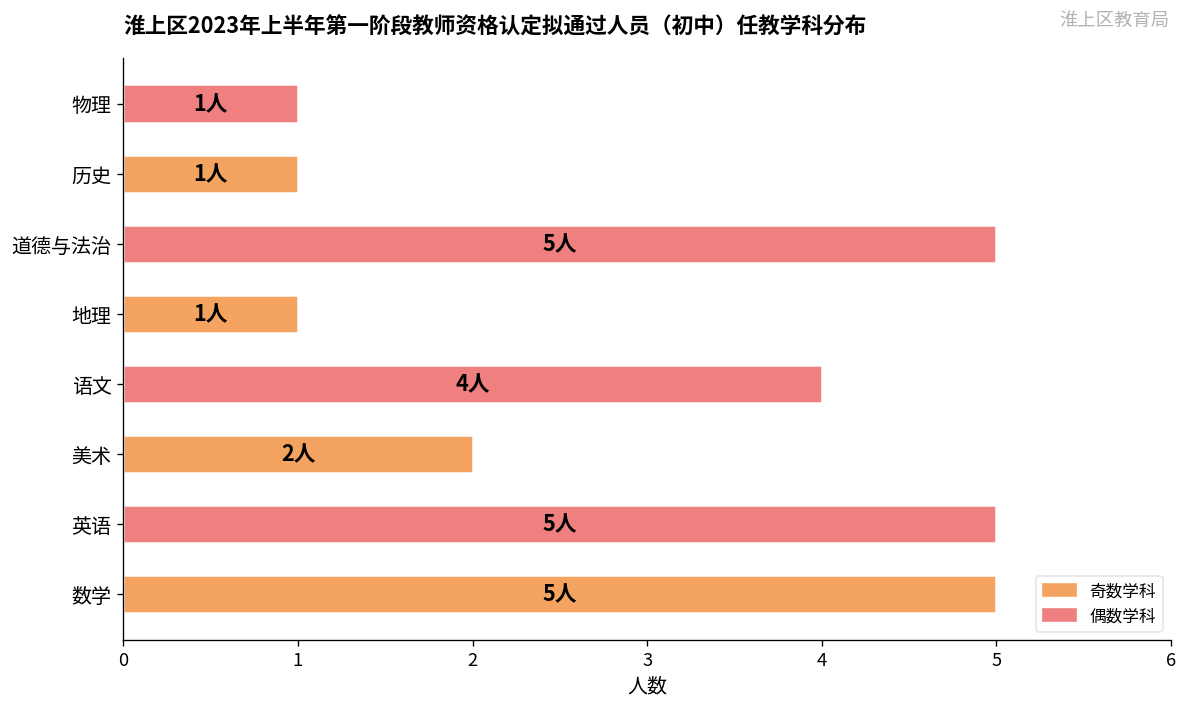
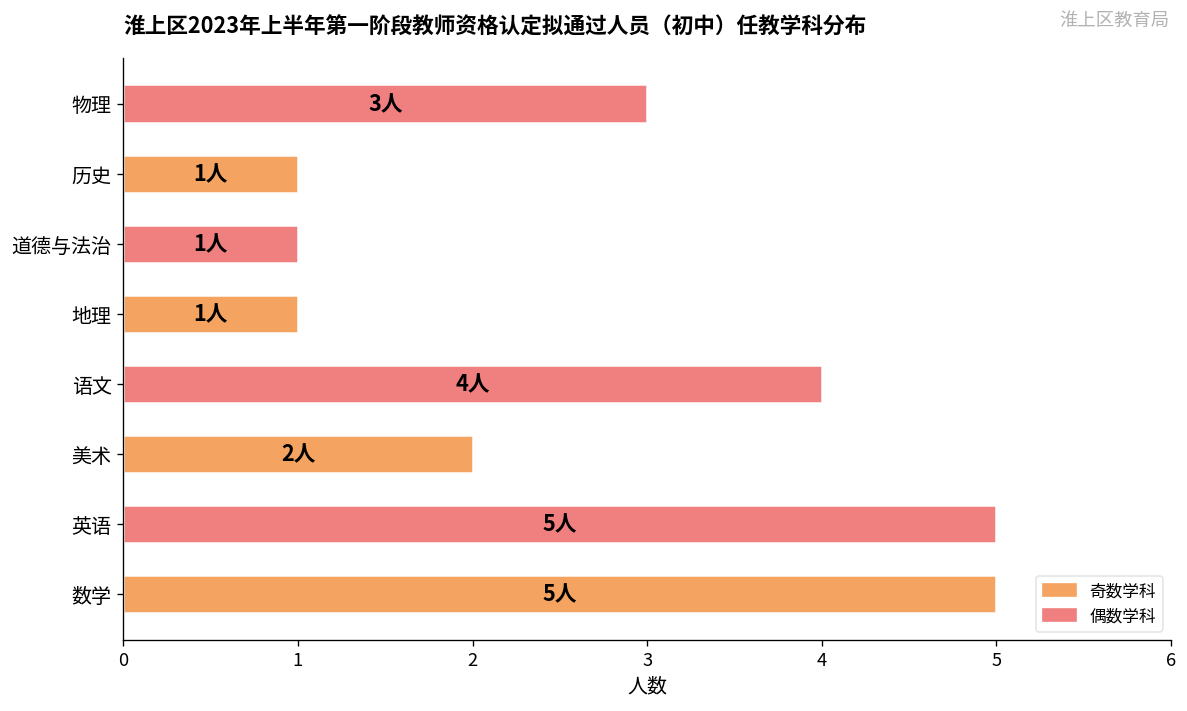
物理: 1人 -> 3人
道德与法治: 5人 -> 1人
